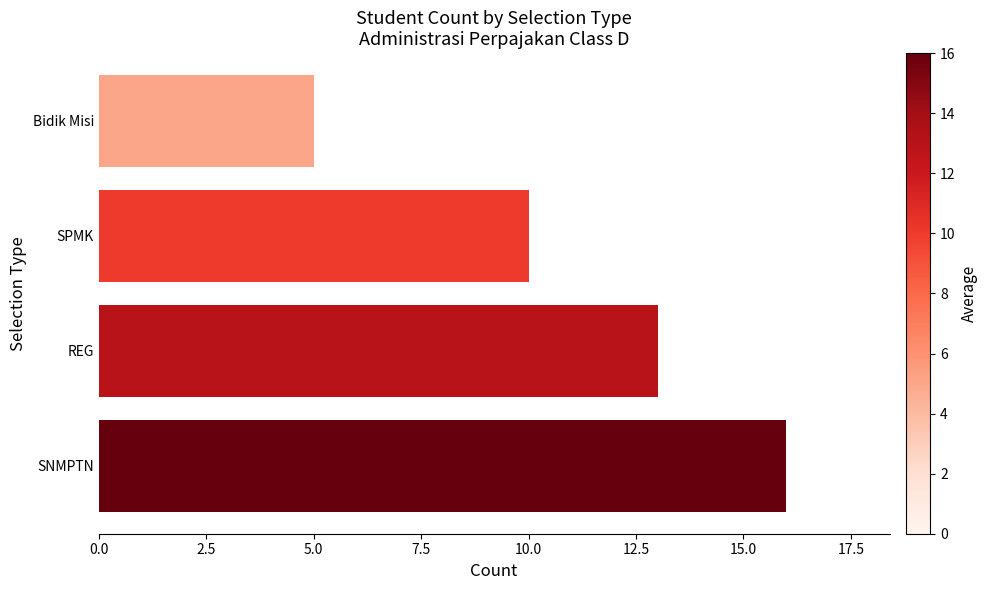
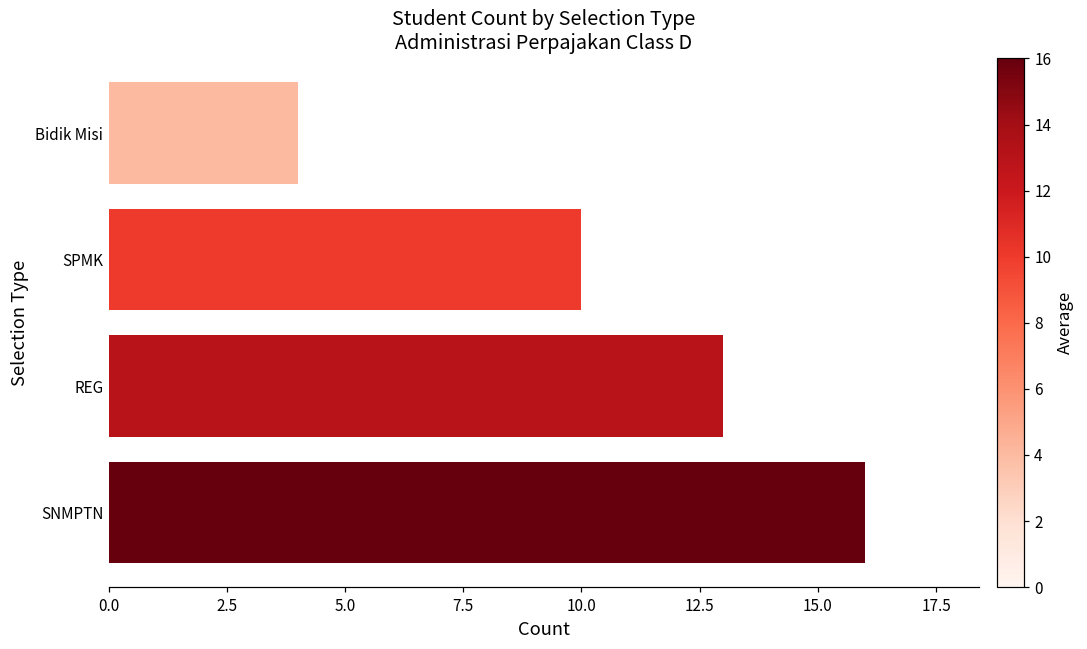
Bidik Misi: 5 -> 4
